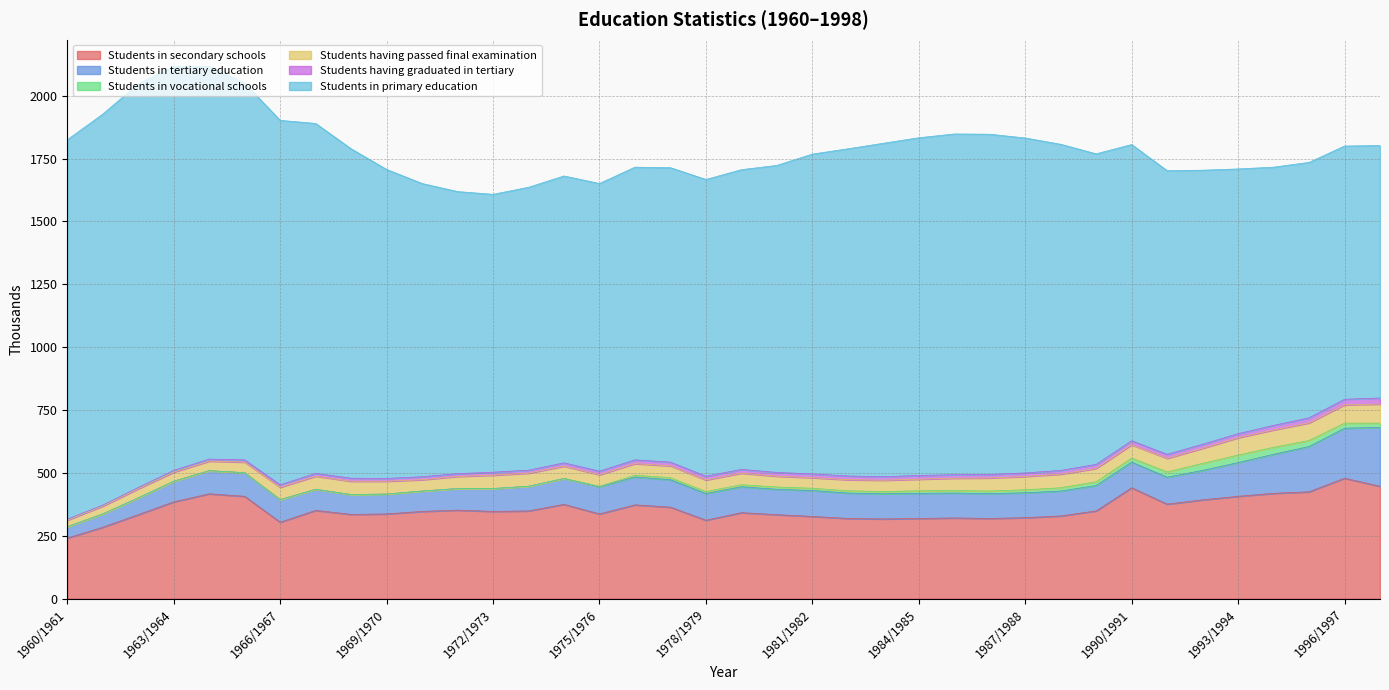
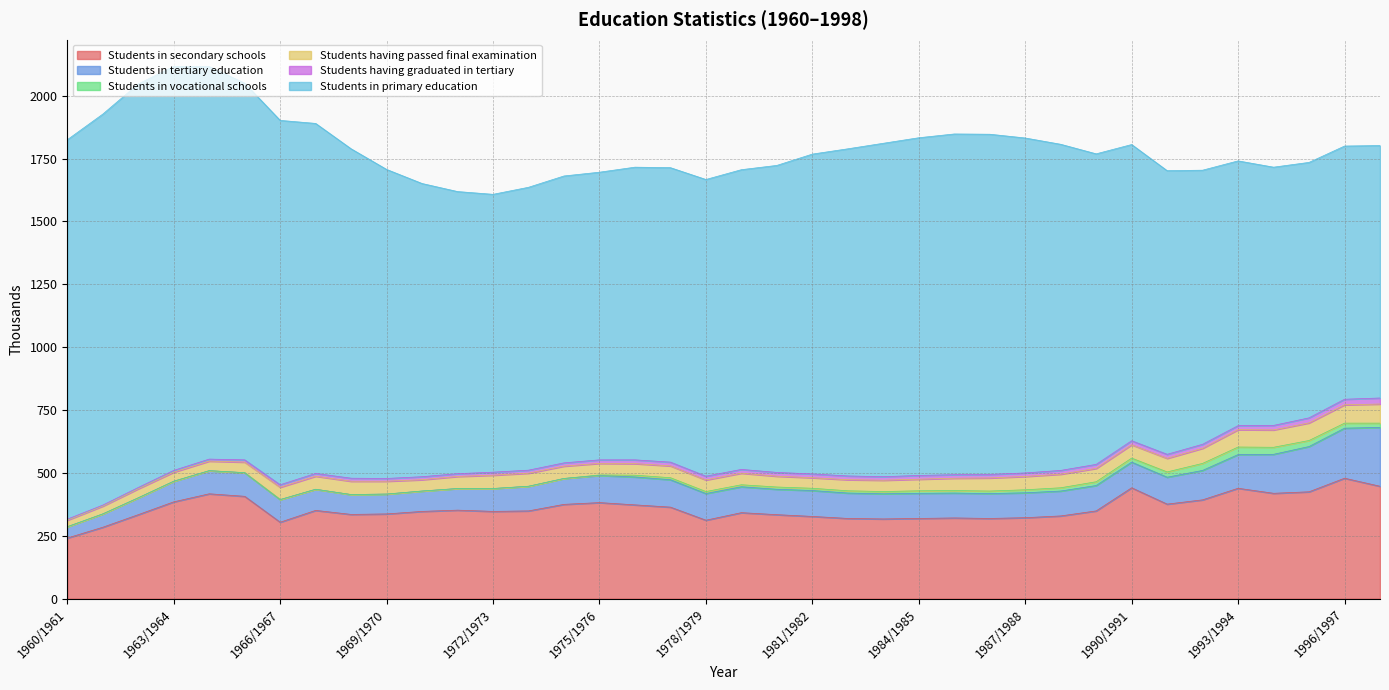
Students in secondary schools, 1975/1976: 340 -> 380
Students in secondary schools, 1993/1994: 410 -> 440
